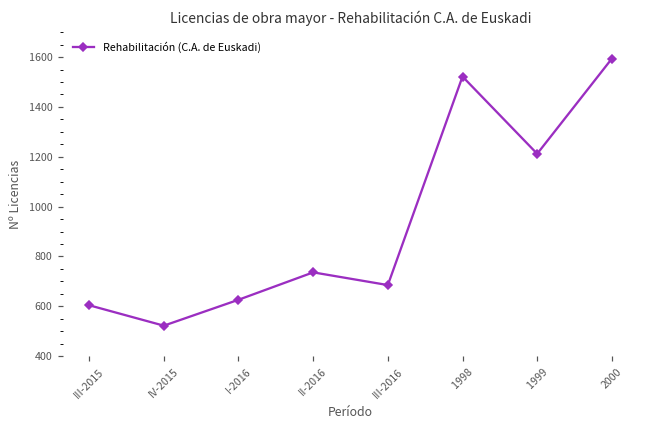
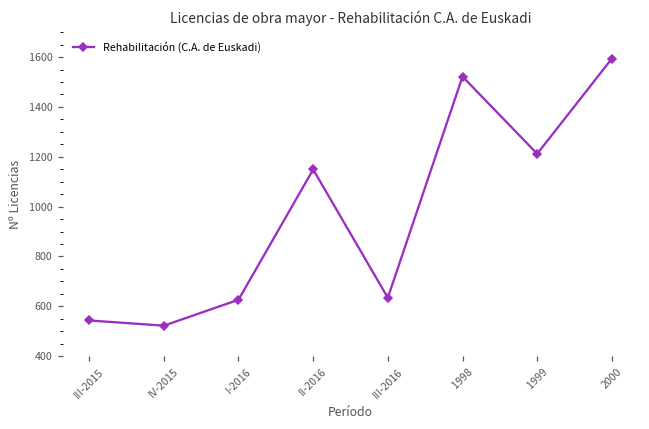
III-2015: 600 -> 540
II-2016: 740 -> 1150
III-2016: 690 -> 630
